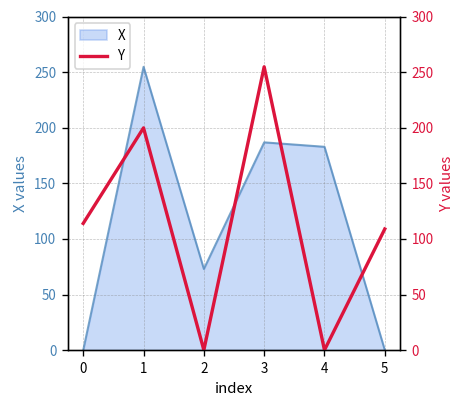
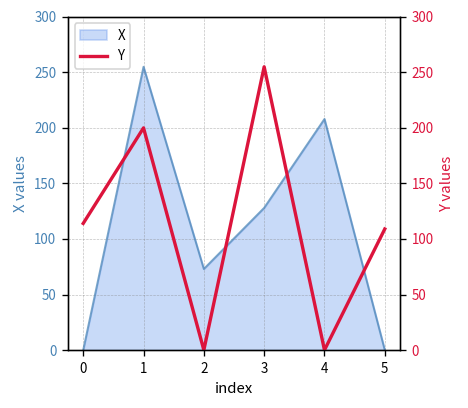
X, 3: 190 -> 130
X, 4: 180 -> 210
